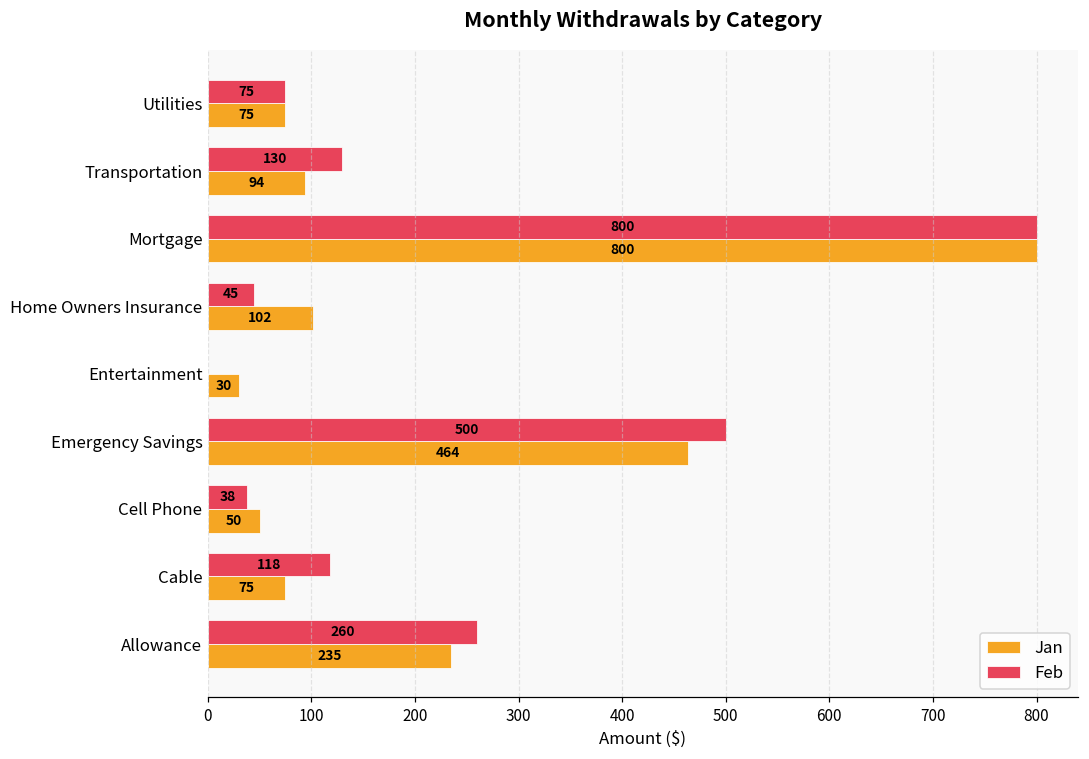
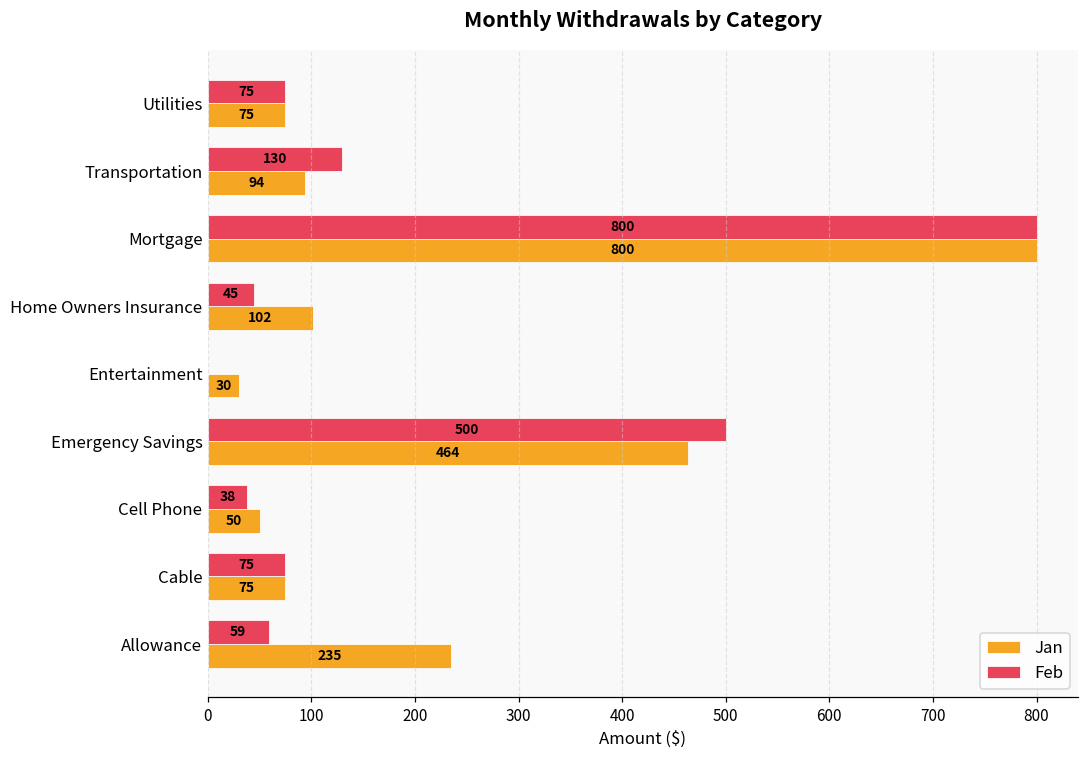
Feb, Cable: 118 -> 75
Feb, Allowance: 260 -> 59
